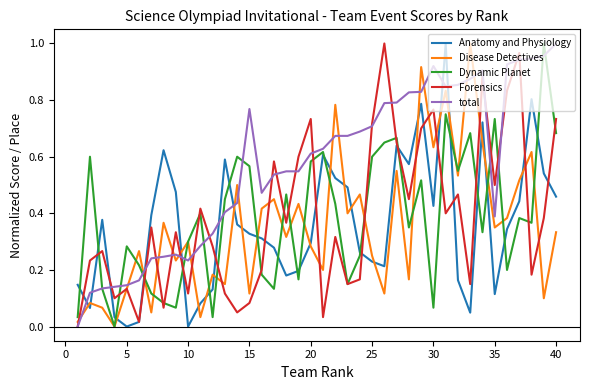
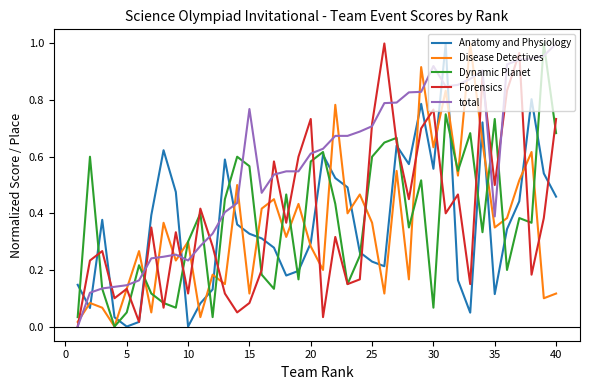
Dynamic Planet, 5: 0.28 -> 0.05
Disease Detectives, 25: 0.25 -> 0.37
Anatomy and Physiology, 30: 0.43 -> 0.56
Disease Detectives, 40: 0.33 -> 0.12
